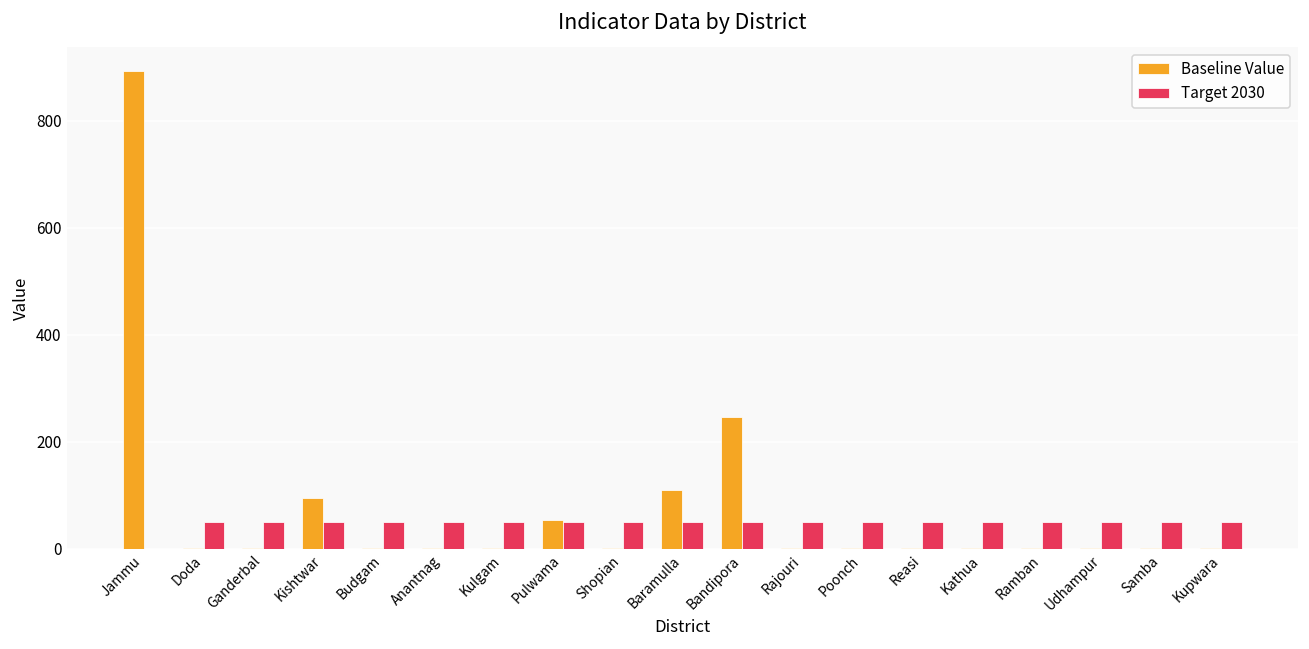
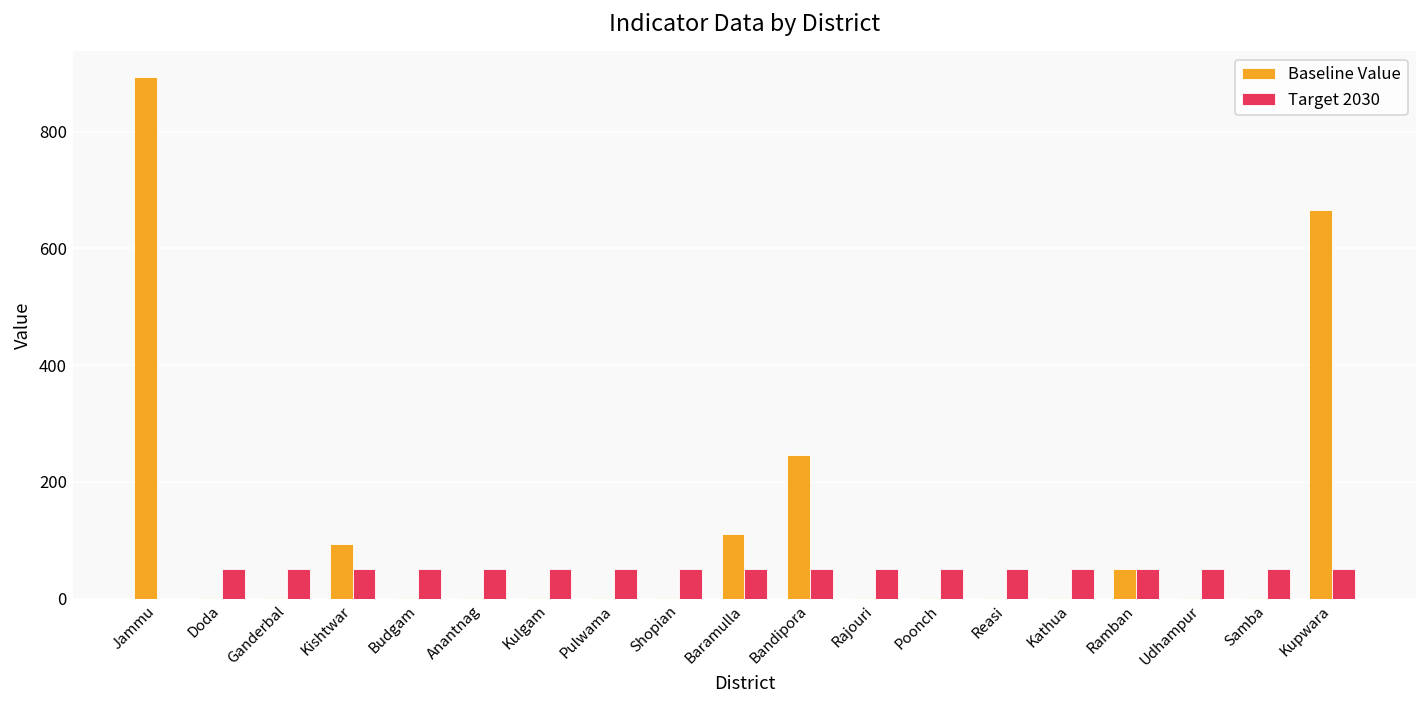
Baseline Value, Pulwama: 50 -> 0
Baseline Value, Ramban: 0 -> 50
Baseline Value, Kupwara: 0 -> 670
